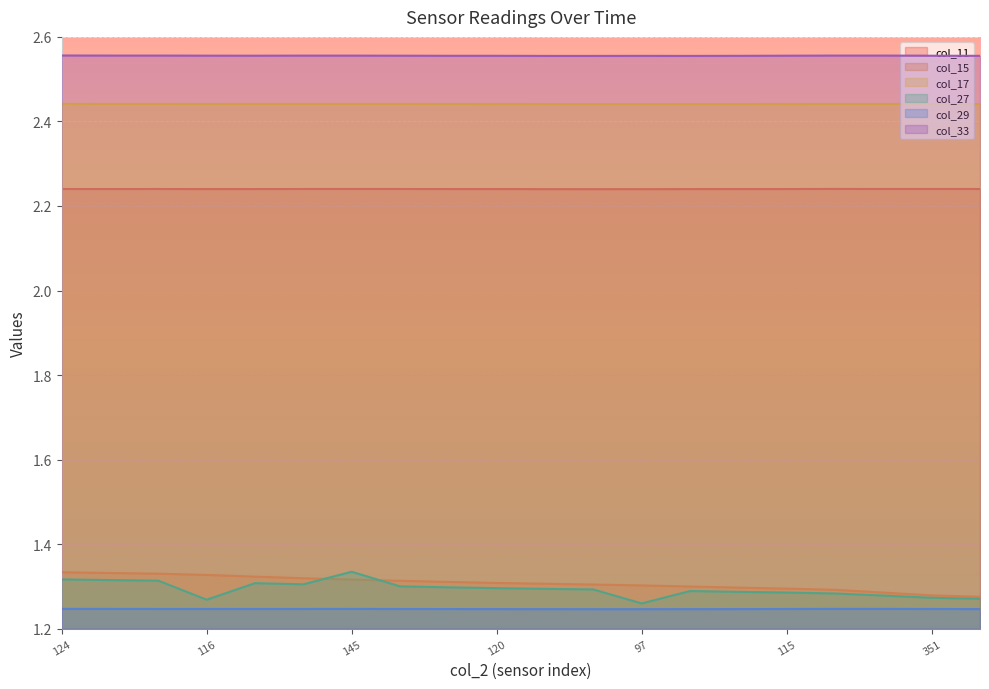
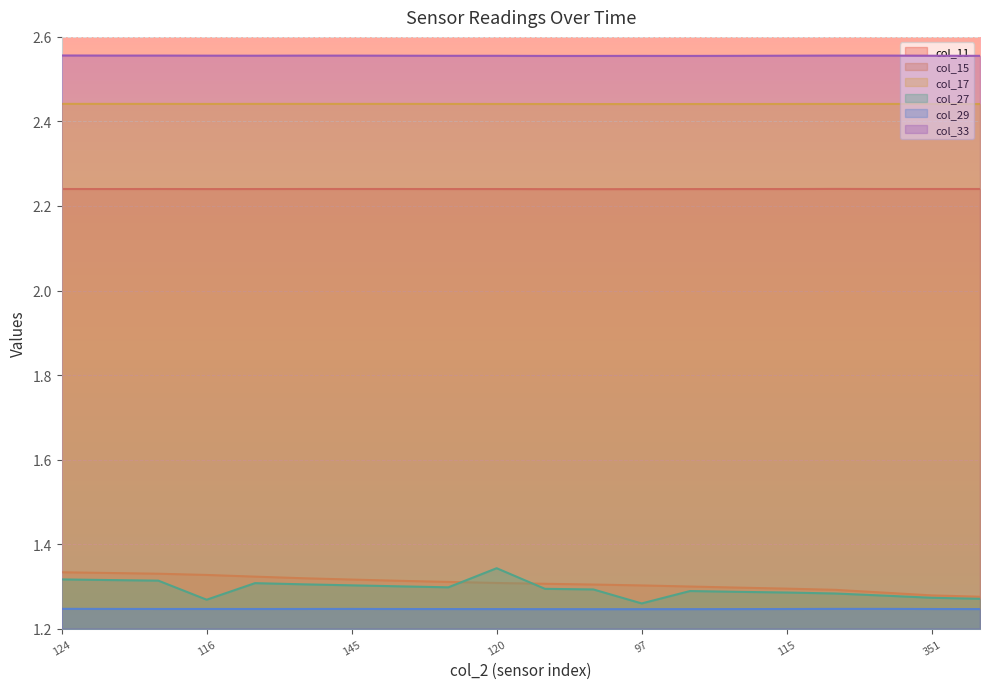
col_27, 145: 1.33 -> 1.30
col_27, 120: 1.30 -> 1.34
